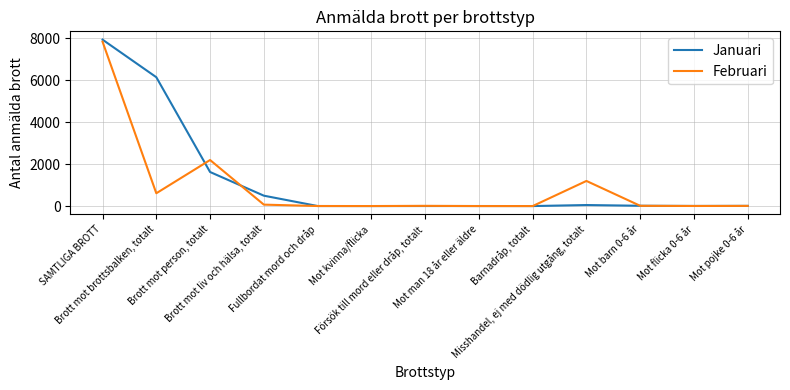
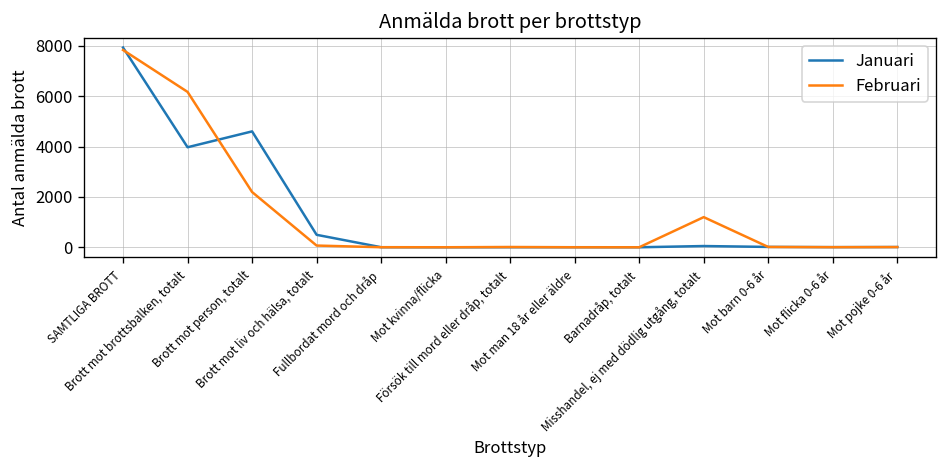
Januari, Brott mot brottsbalken, totalt: 6100 -> 4000
Februari, Brott mot brottsbalken, totalt: 600 -> 6200
Januari, Brott mot person, totalt: 1600 -> 4600
